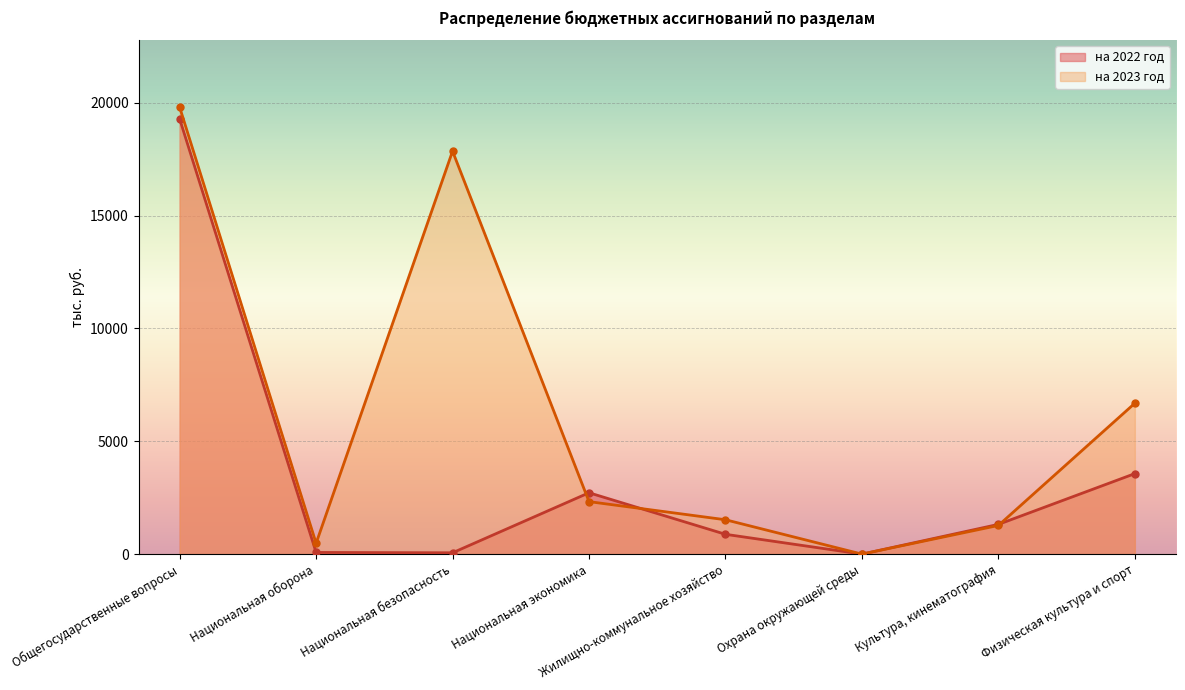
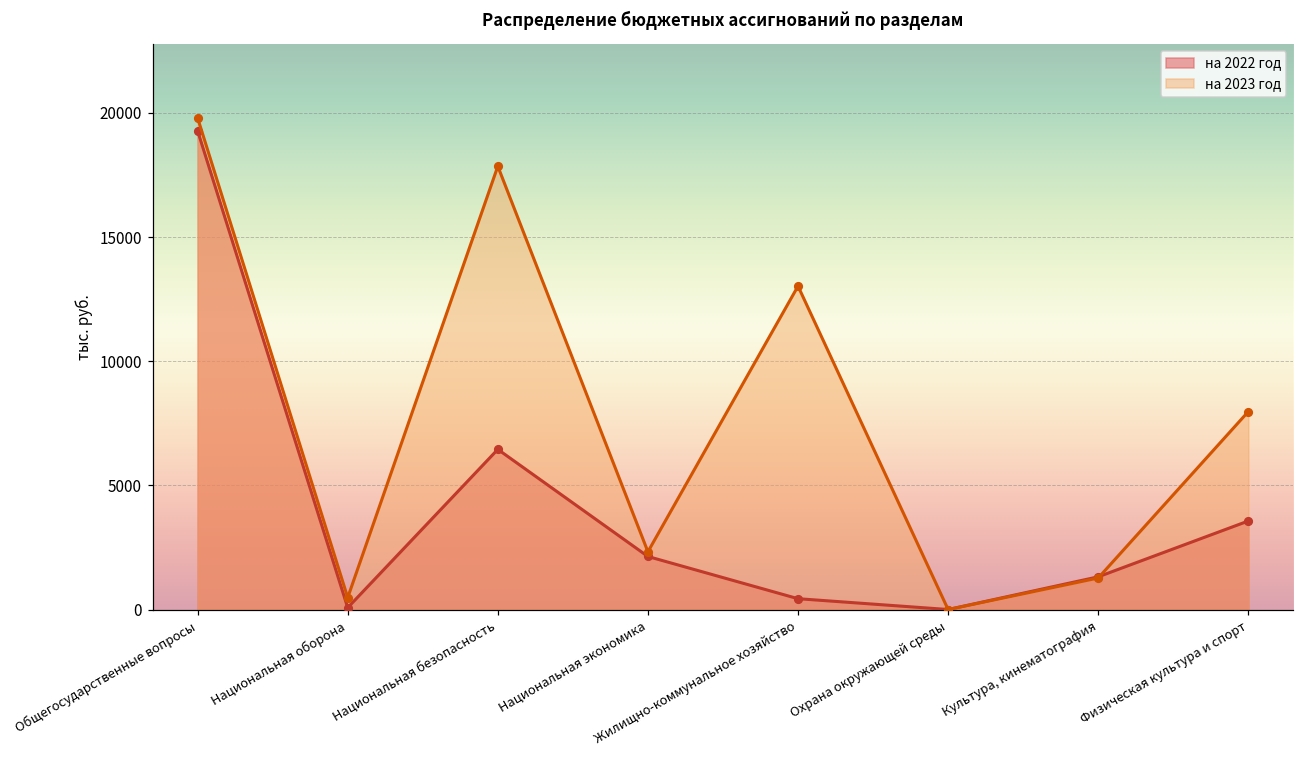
на 2022 год, Национальная безопасность: 100 -> 6500
на 2022 год, Национальная экономика: 2700 -> 2100
на 2022 год, Жилищно-коммунальное хозяйство: 900 -> 400
на 2023 год, Жилищно-коммунальное хозяйство: 1500 -> 13000
на 2023 год, Физическая культура и спорт: 6700 -> 8000
